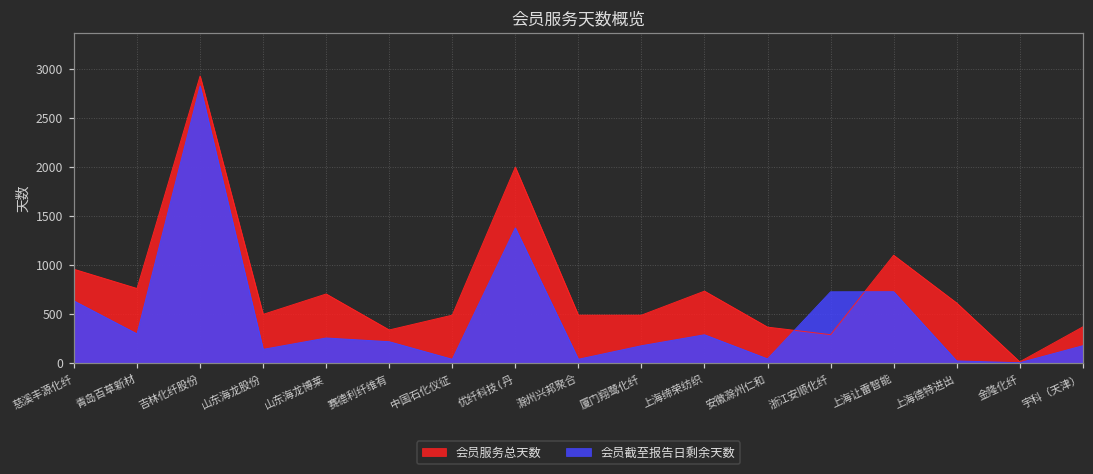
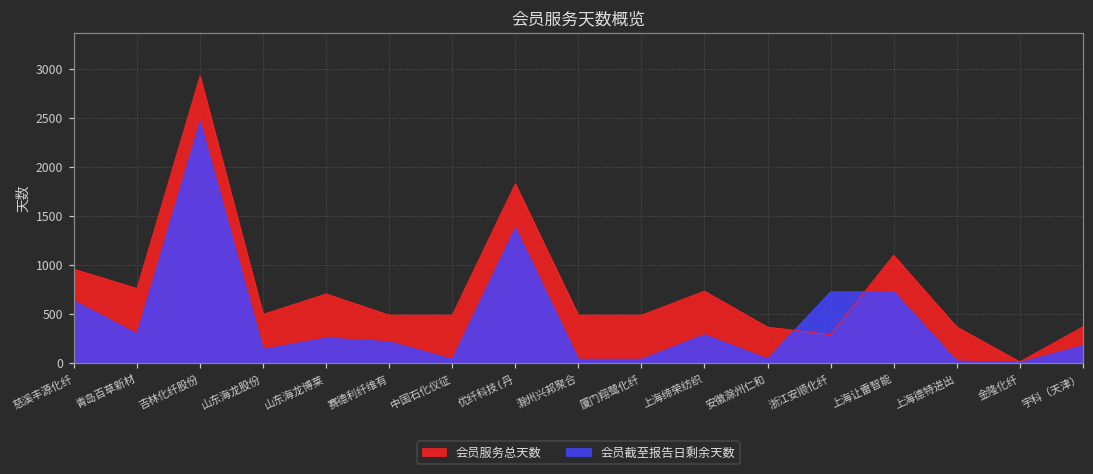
会员截至报告日剩余天数, 吉林化纤股份: 2800 -> 2500
会员服务总天数, 赛德利纤维有: 300 -> 500
会员服务总天数, 优纤科技(丹: 2000 -> 1800
会员截至报告日剩余天数, 厦门翔鹭化纤: 200 -> 0
会员服务总天数, 上海德特进出: 600 -> 400
